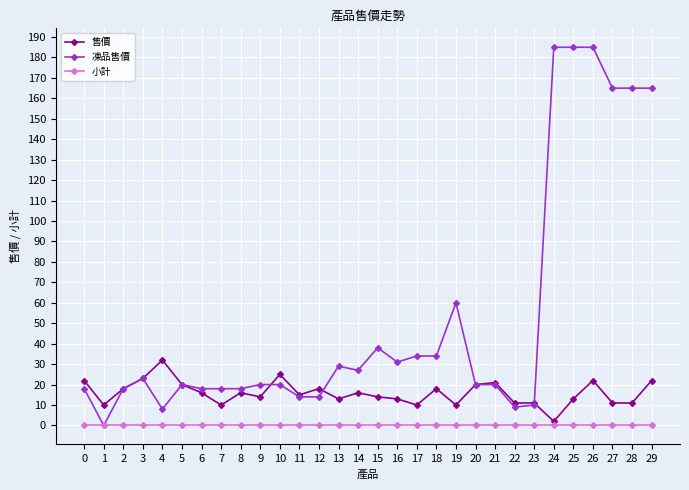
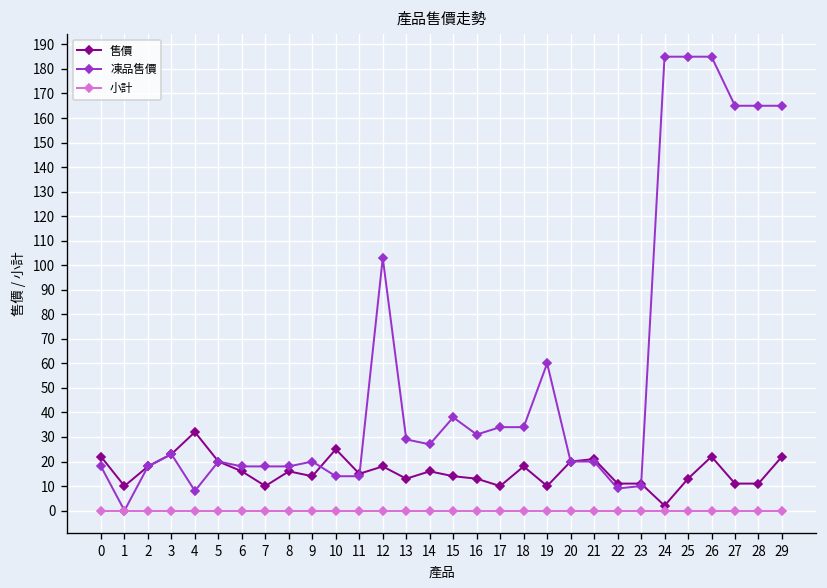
凍品售價, 10: 20 -> 14
凍品售價, 12: 14 -> 103
